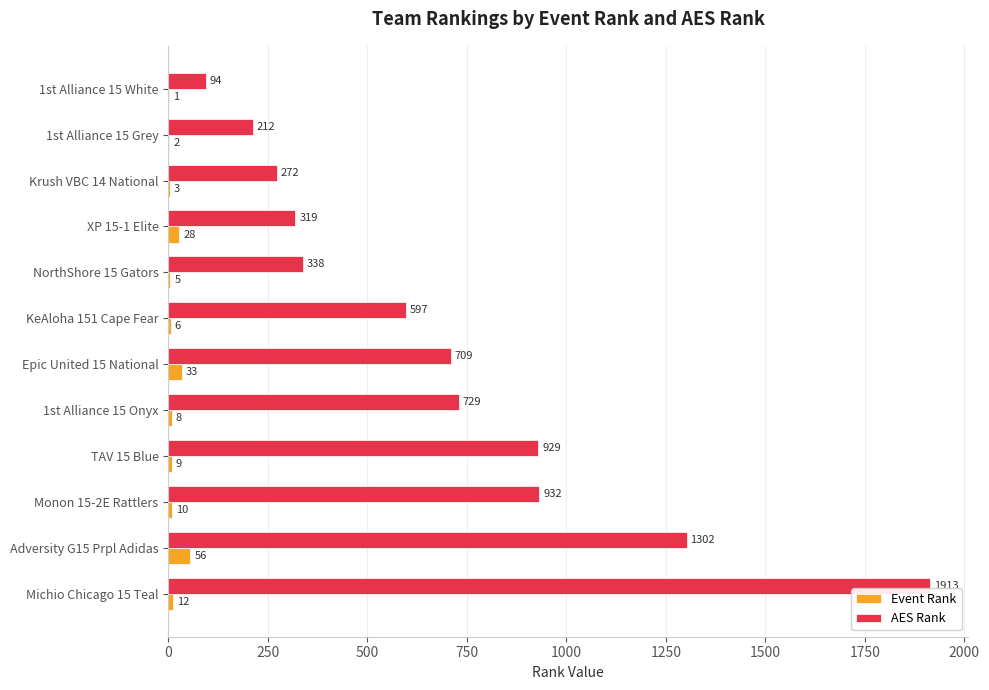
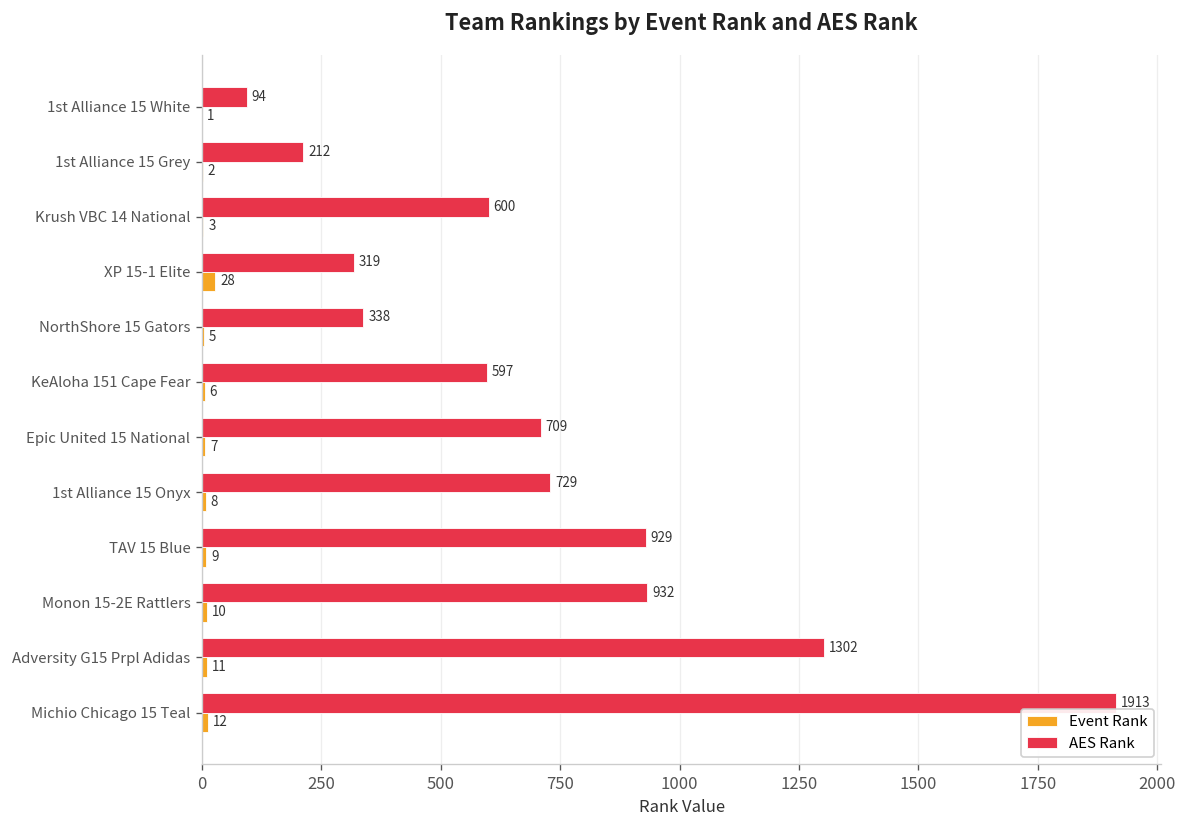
AES Rank, Krush VBC 14 National: 272 -> 600
Event Rank, Epic United 15 National: 33 -> 7
Event Rank, Adversity G15 Prpl Adidas: 56 -> 11
